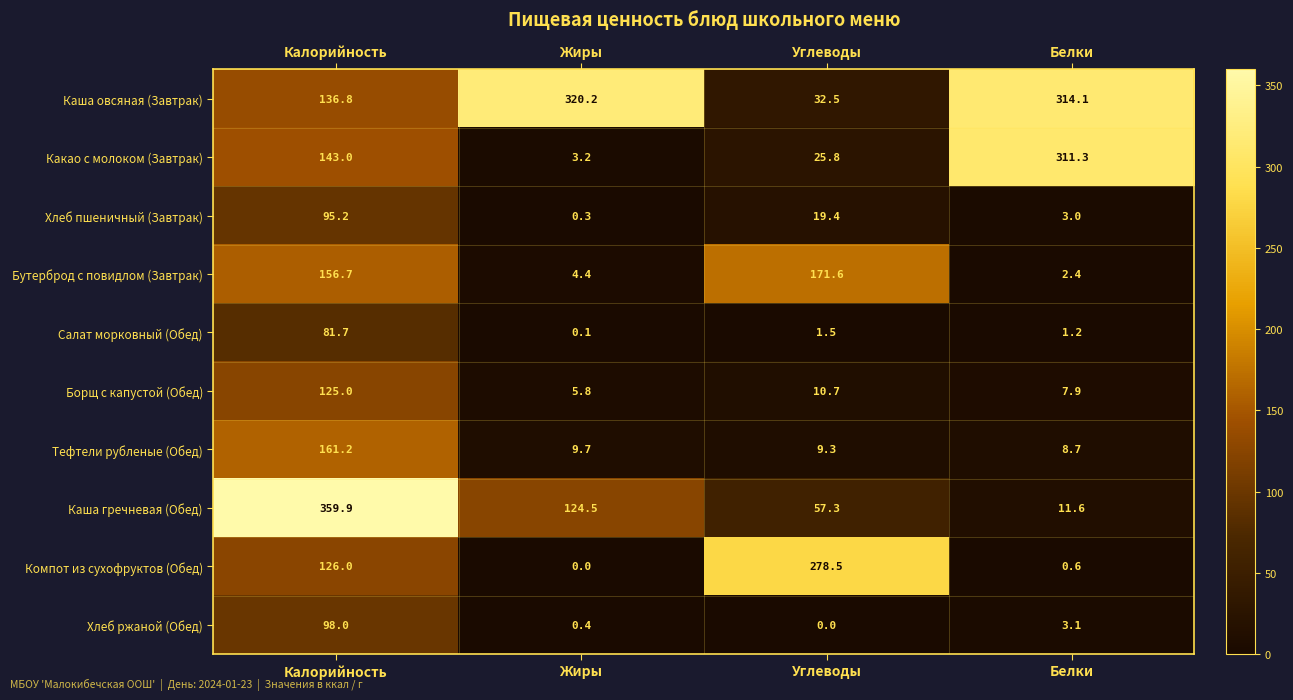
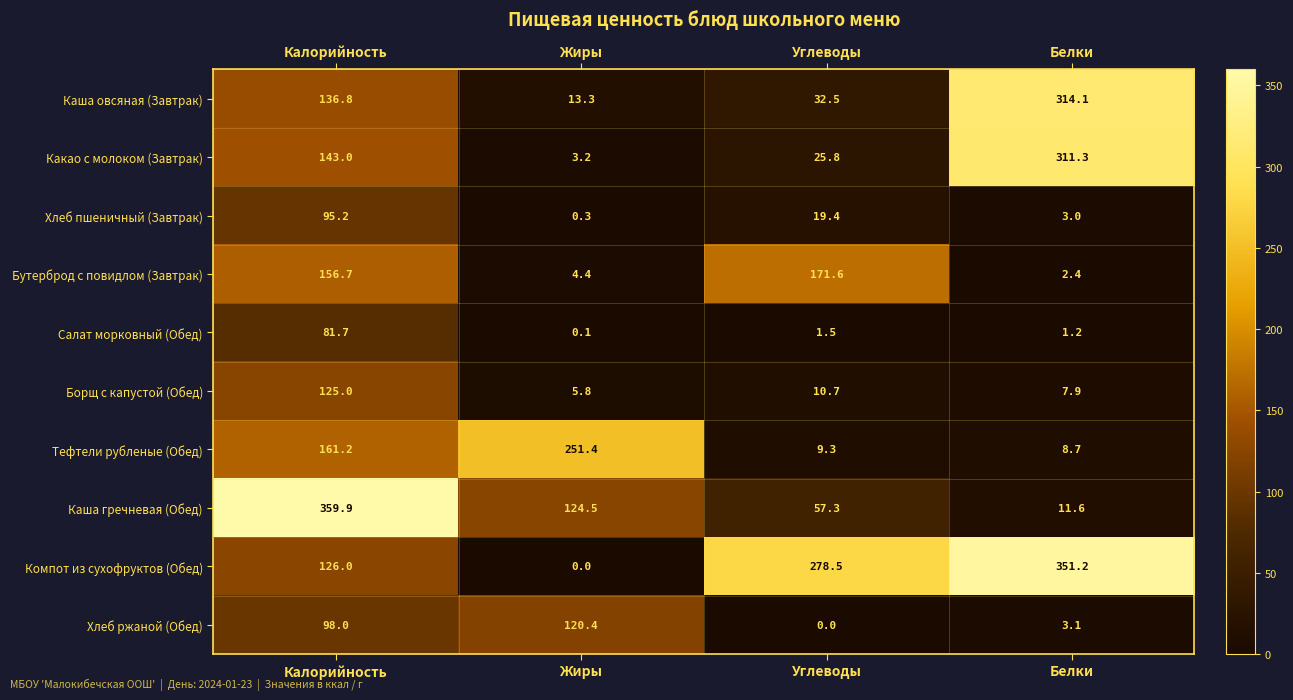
Каша овсяная (Завтрак), Жиры: 320.2 -> 13.3
Тефтели рубленые (Обед), Жиры: 9.7 -> 251.4
Компот из сухофруктов (Обед), Белки: 0.6 -> 351.2
Хлеб ржаной (Обед), Жиры: 0.4 -> 120.4
